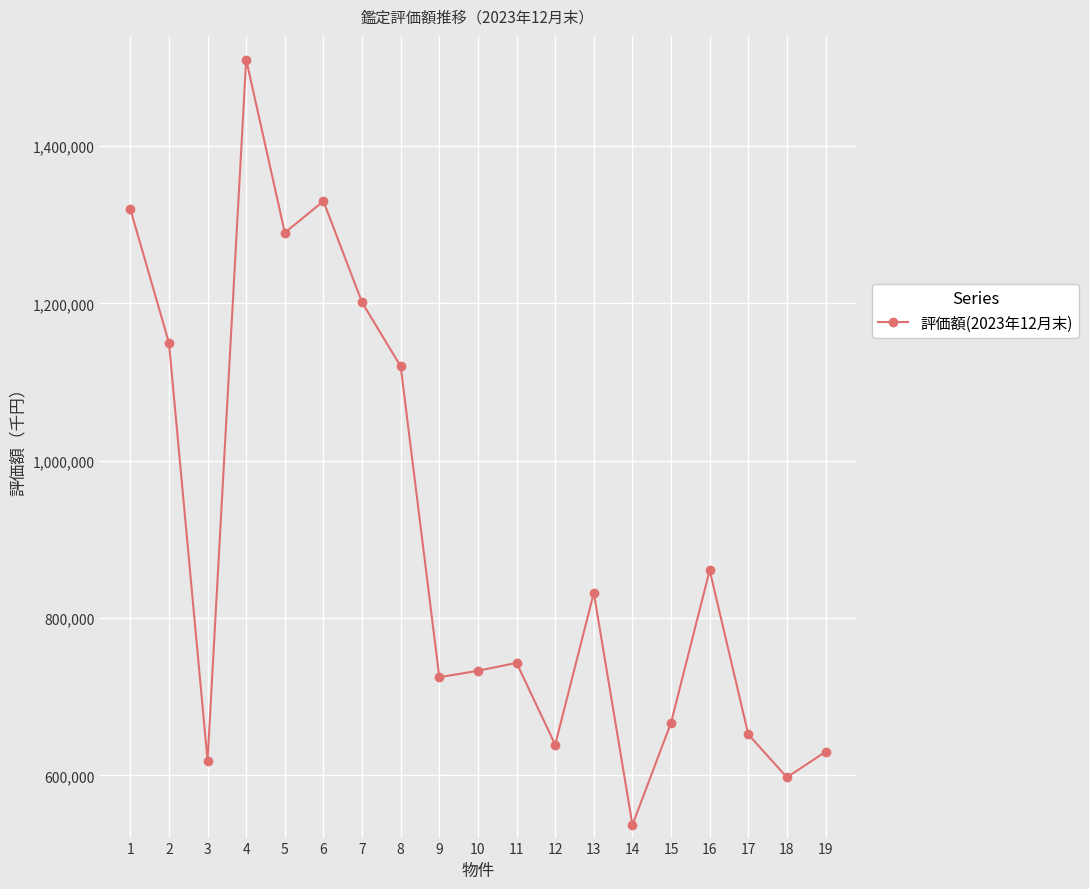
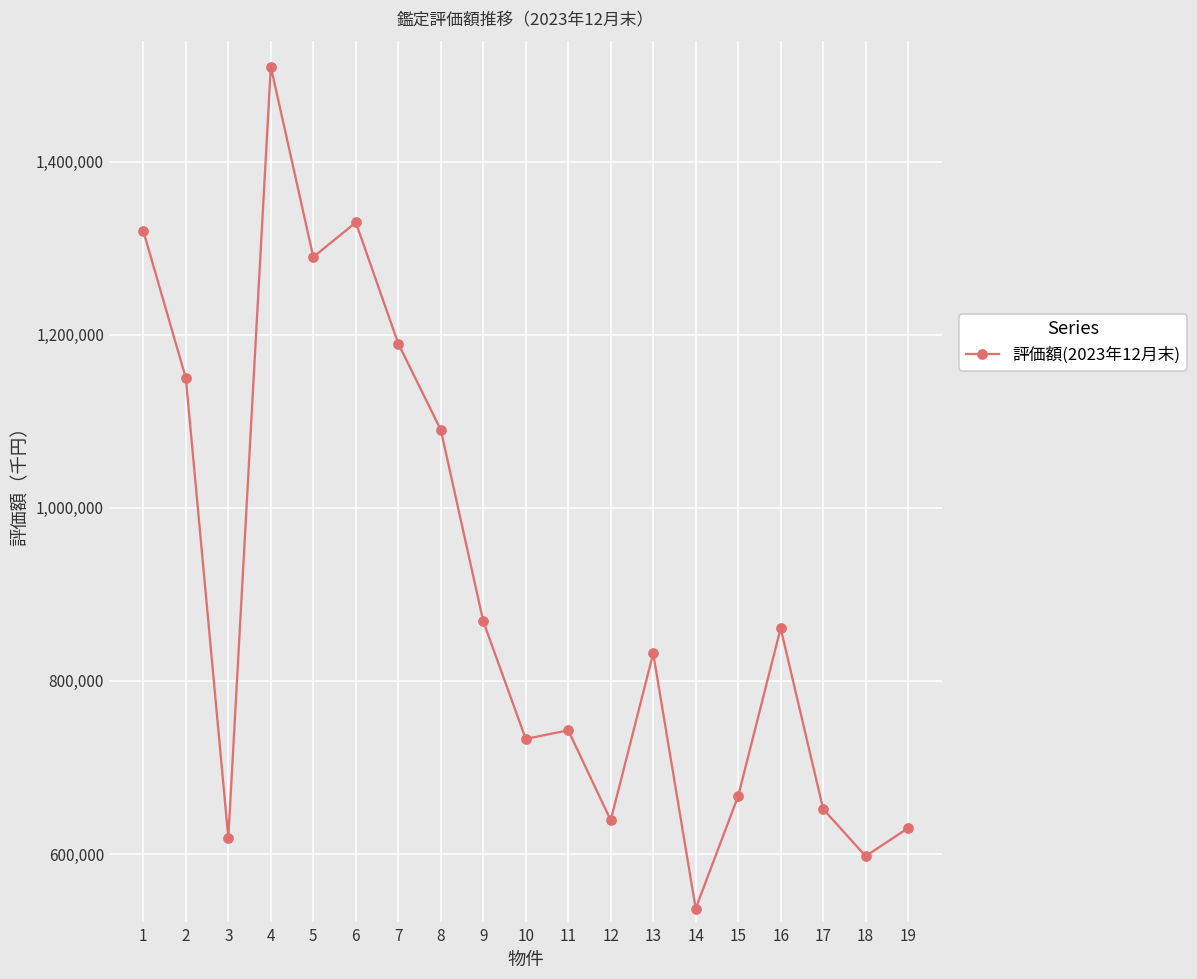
7: 1,200,000 -> 1,190,000
8: 1,120,000 -> 1,090,000
9: 720,000 -> 870,000
